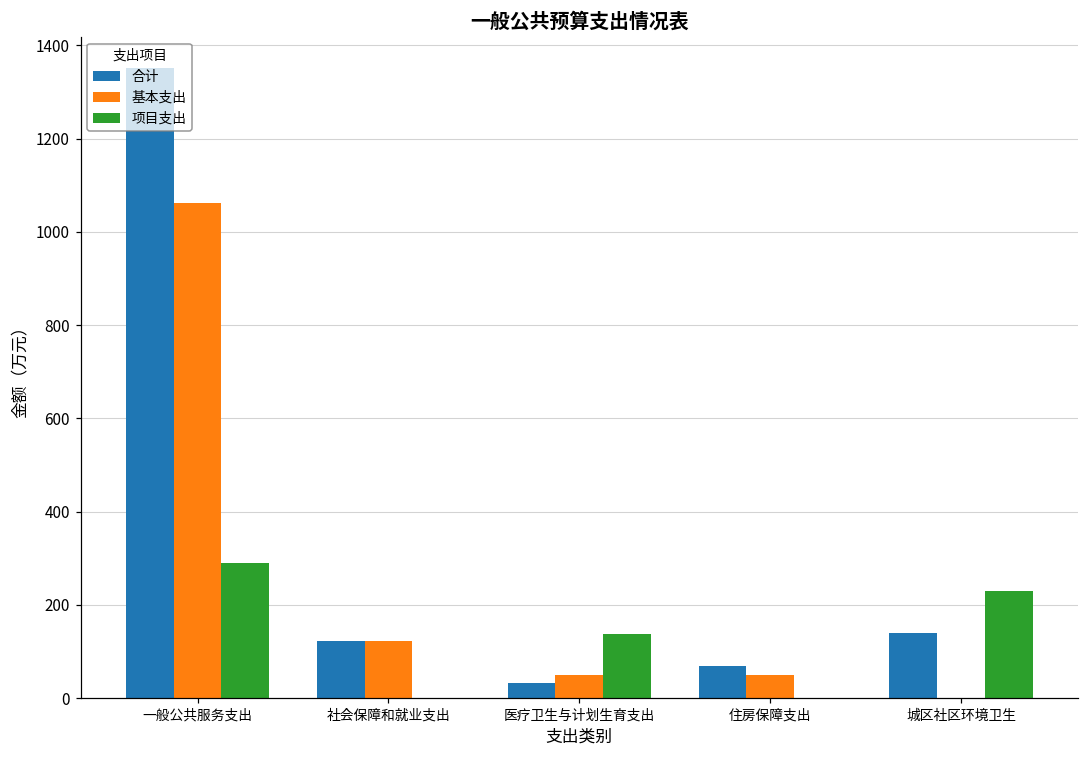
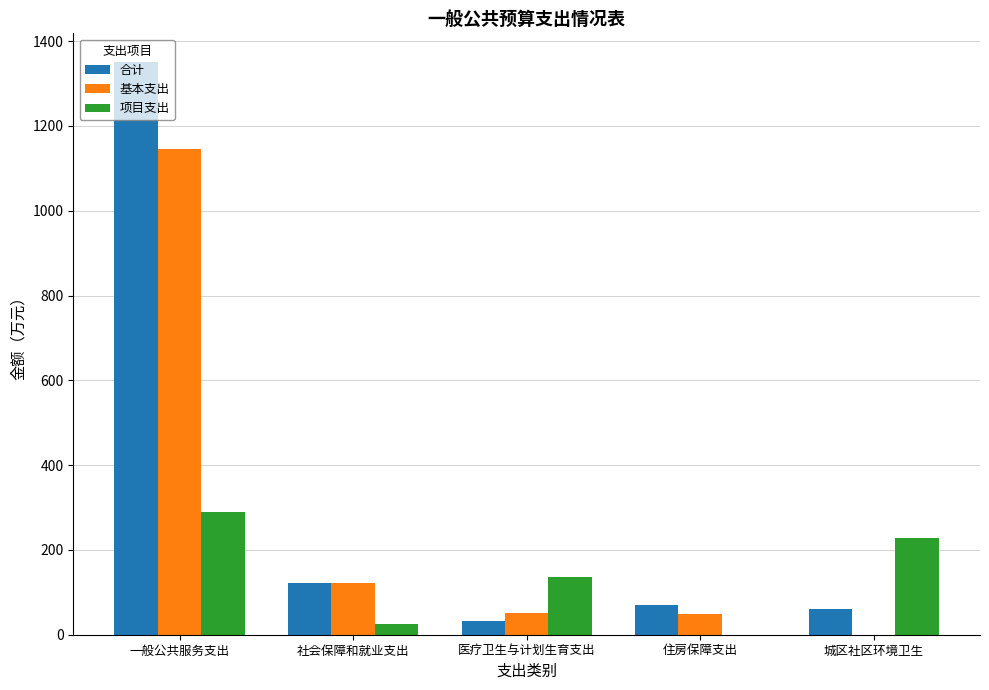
基本支出, 一般公共服务支出: 1060 -> 1150
项目支出, 社会保障和就业支出: 0 -> 30
合计, 城区社区环境卫生: 140 -> 60
